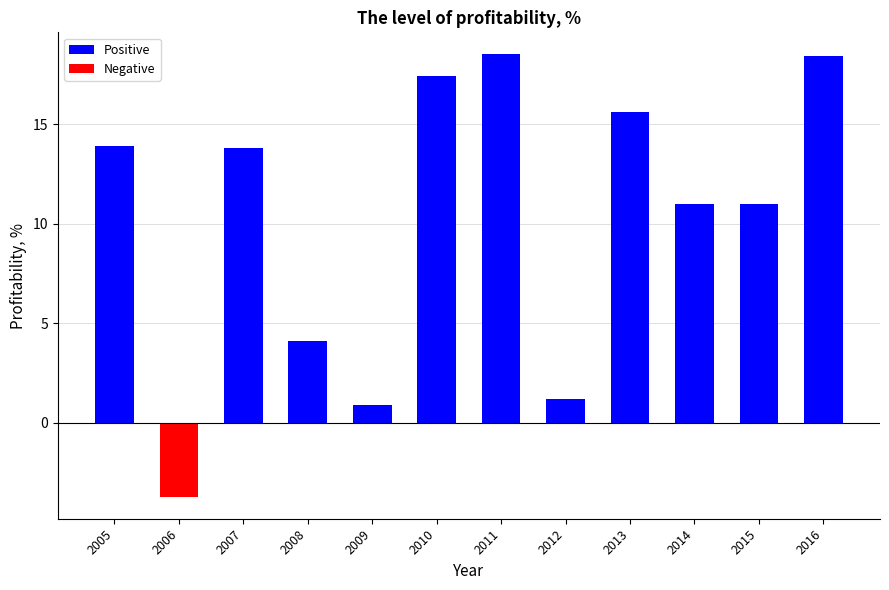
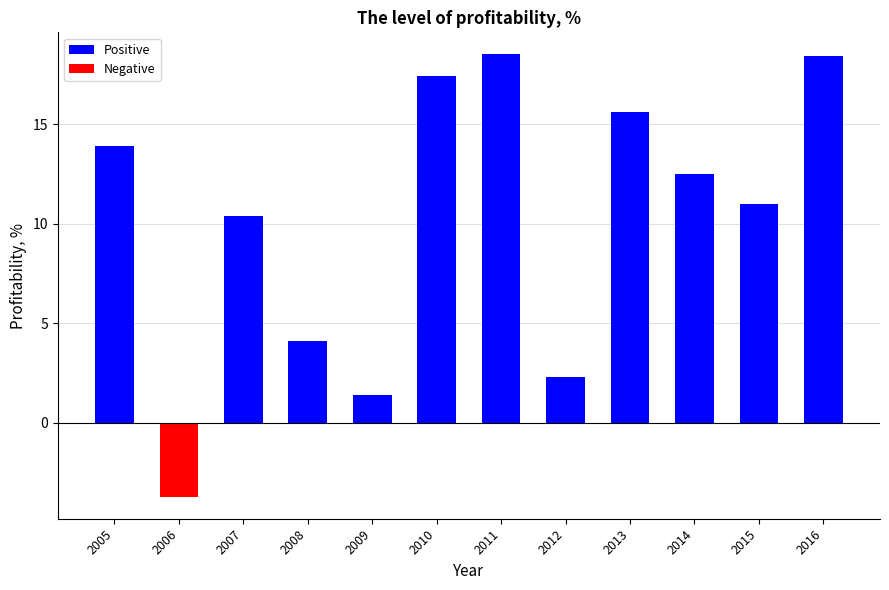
2007: 13.8 -> 10.4
2009: 0.9 -> 1.4
2012: 1.2 -> 2.3
2014: 11.0 -> 12.5
